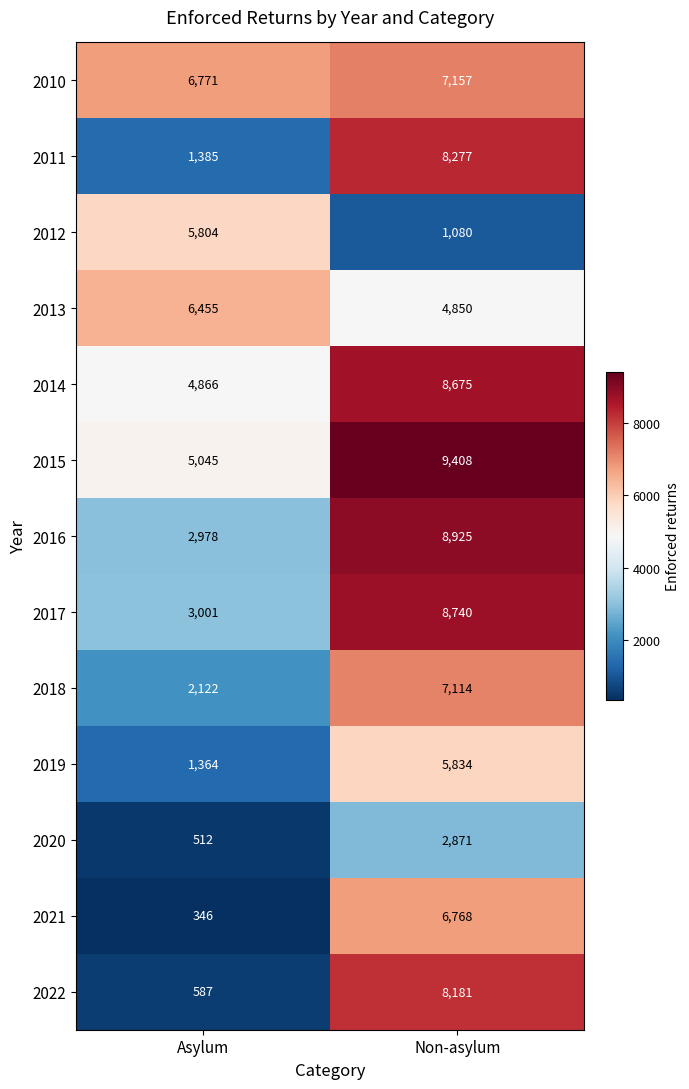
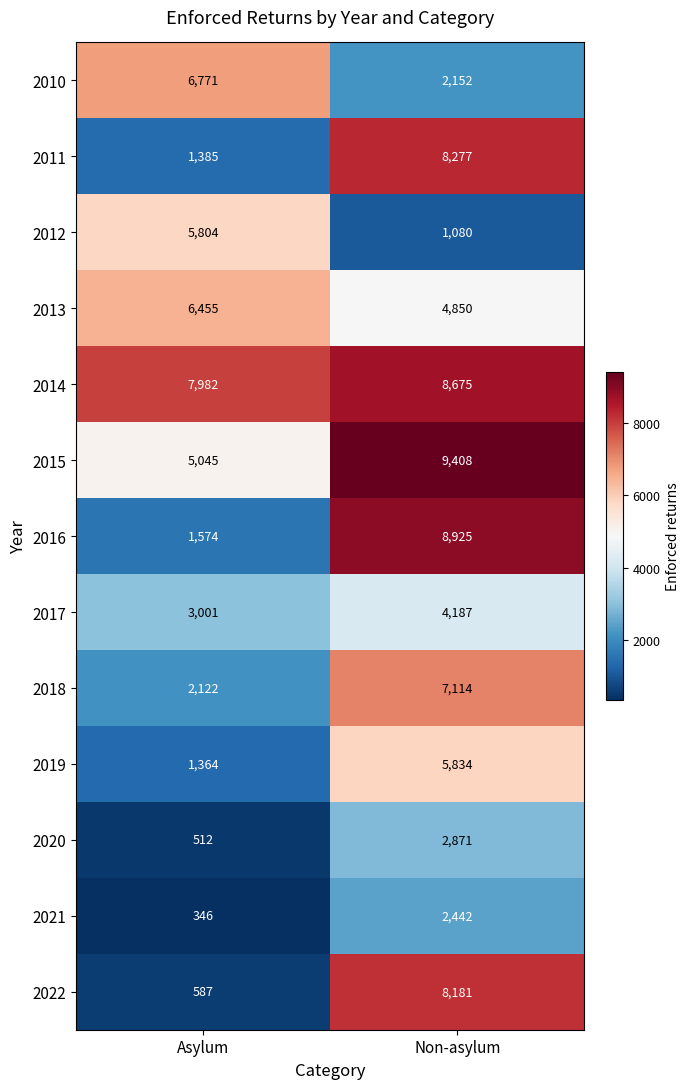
2010, Non-asylum: 7,157 -> 2,152
2014, Asylum: 4,866 -> 7,982
2016, Asylum: 2,978 -> 1,574
2017, Non-asylum: 8,740 -> 4,187
2021, Non-asylum: 6,768 -> 2,442
